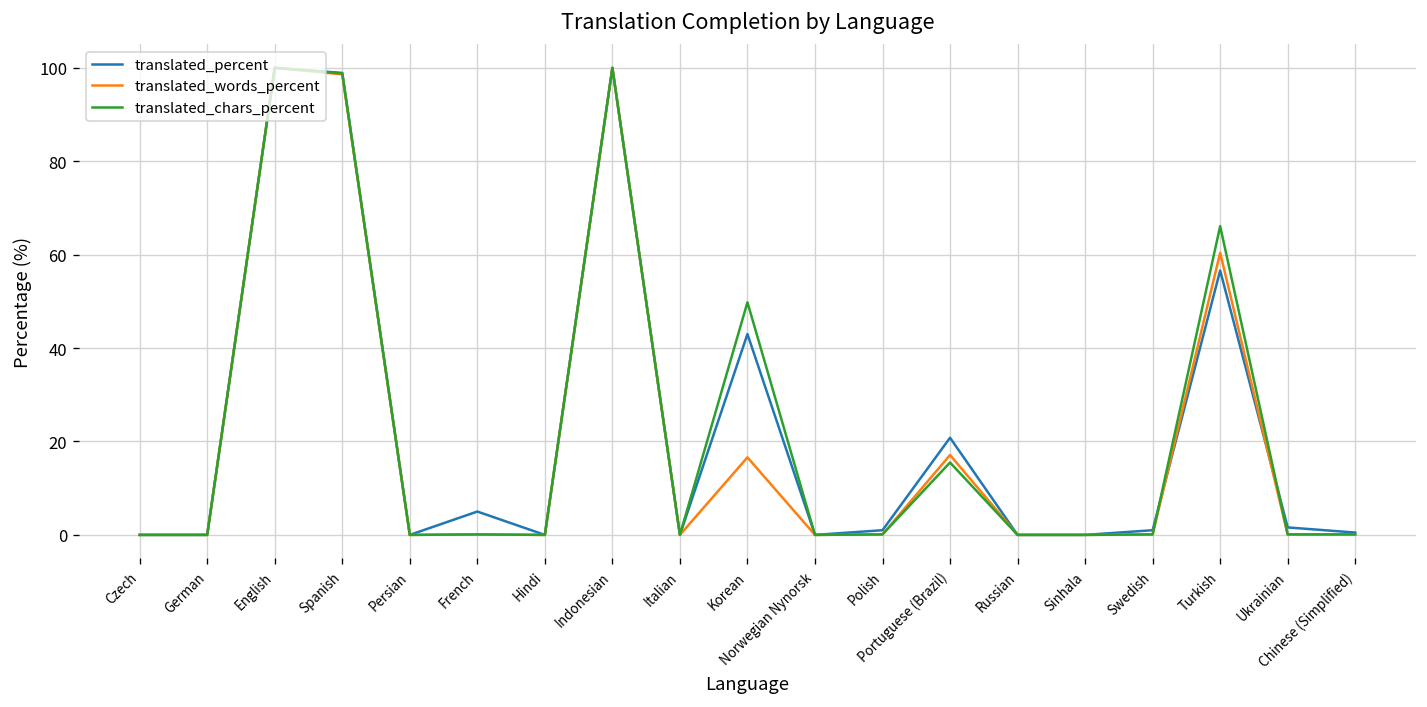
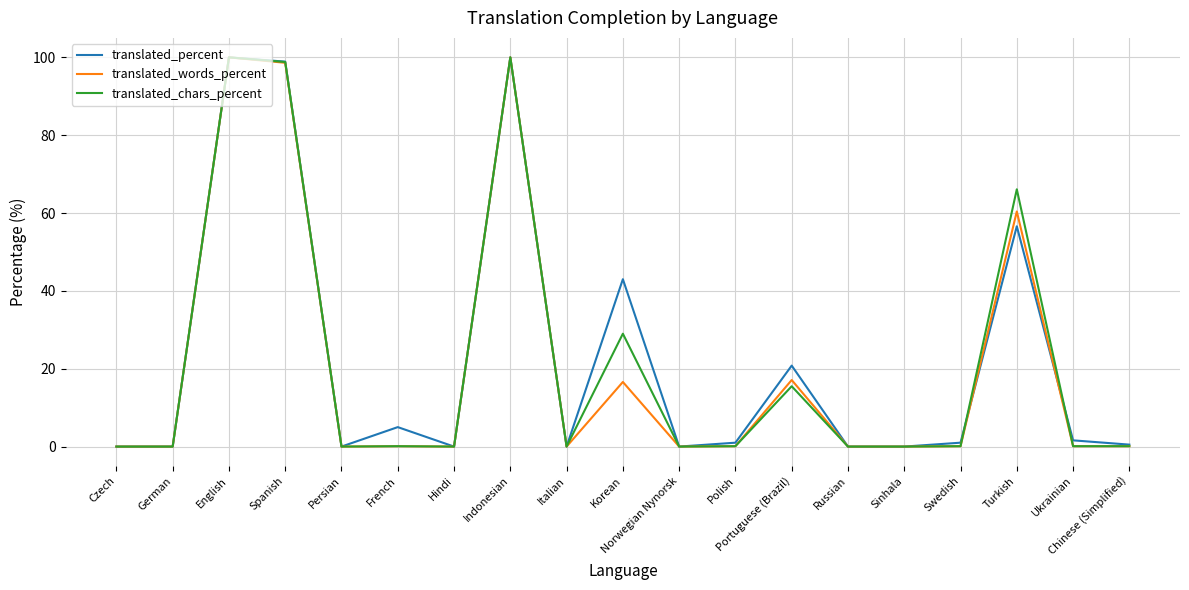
translated_chars_percent, Korean: 50 -> 29
